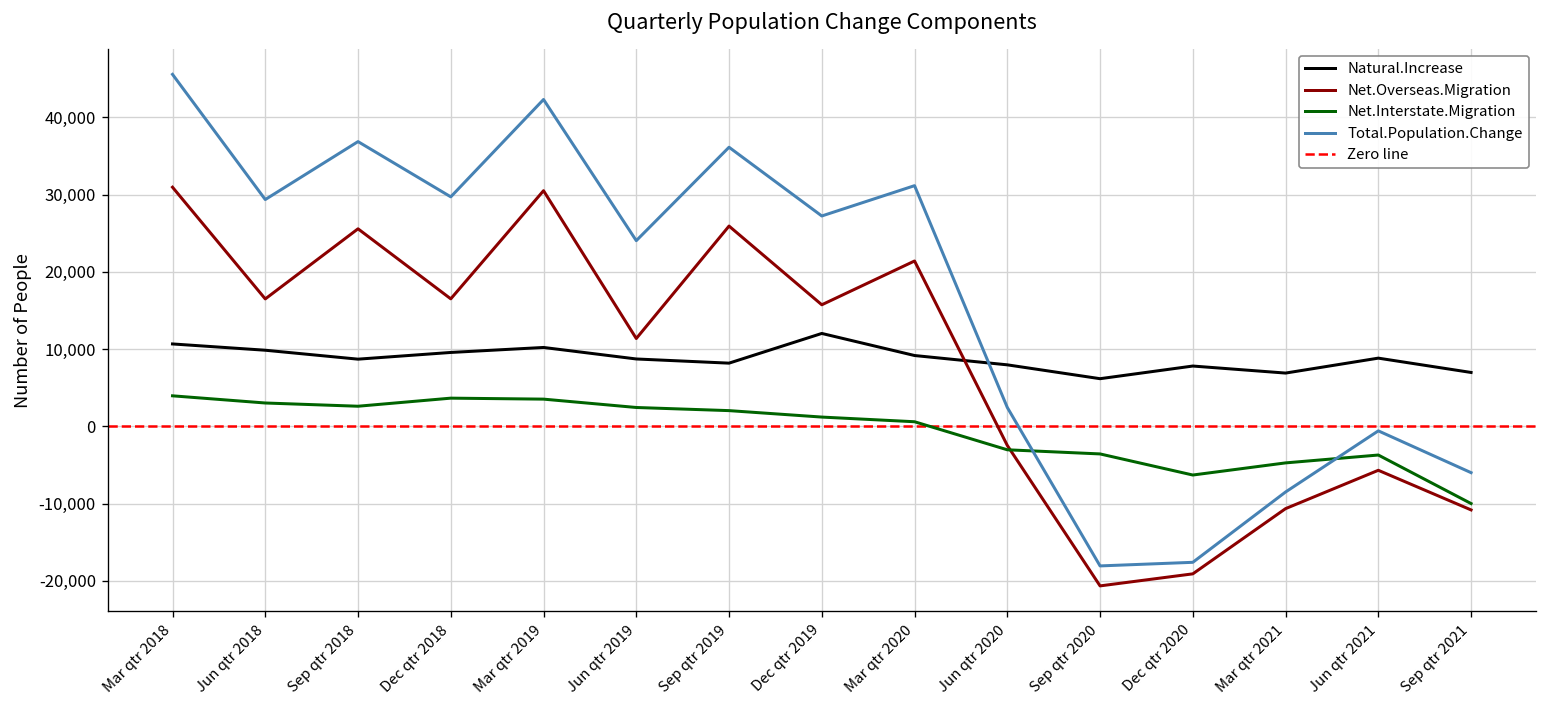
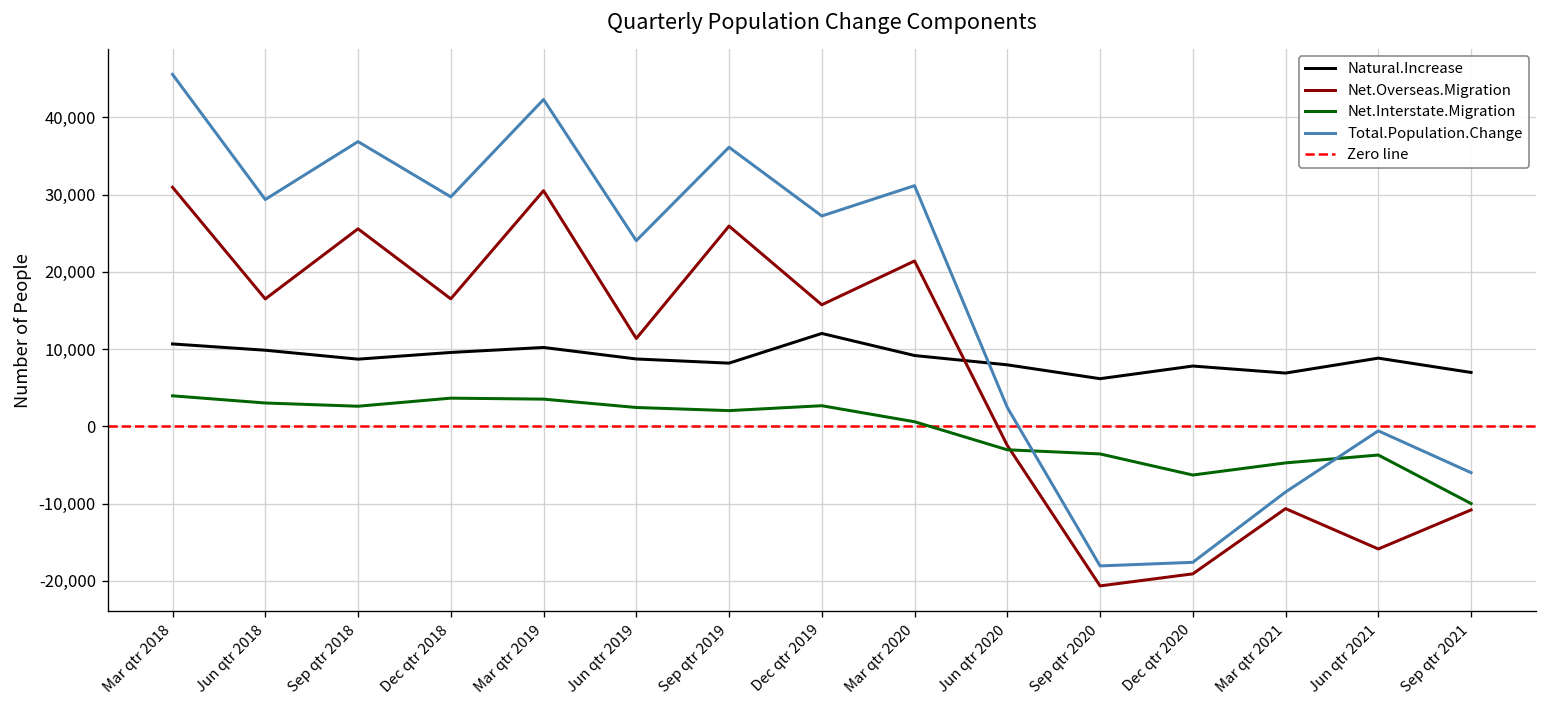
Net.Interstate.Migration, Dec qtr 2019: 1,000 -> 3,000
Net.Overseas.Migration, Jun qtr 2021: -6,000 -> -16,000
